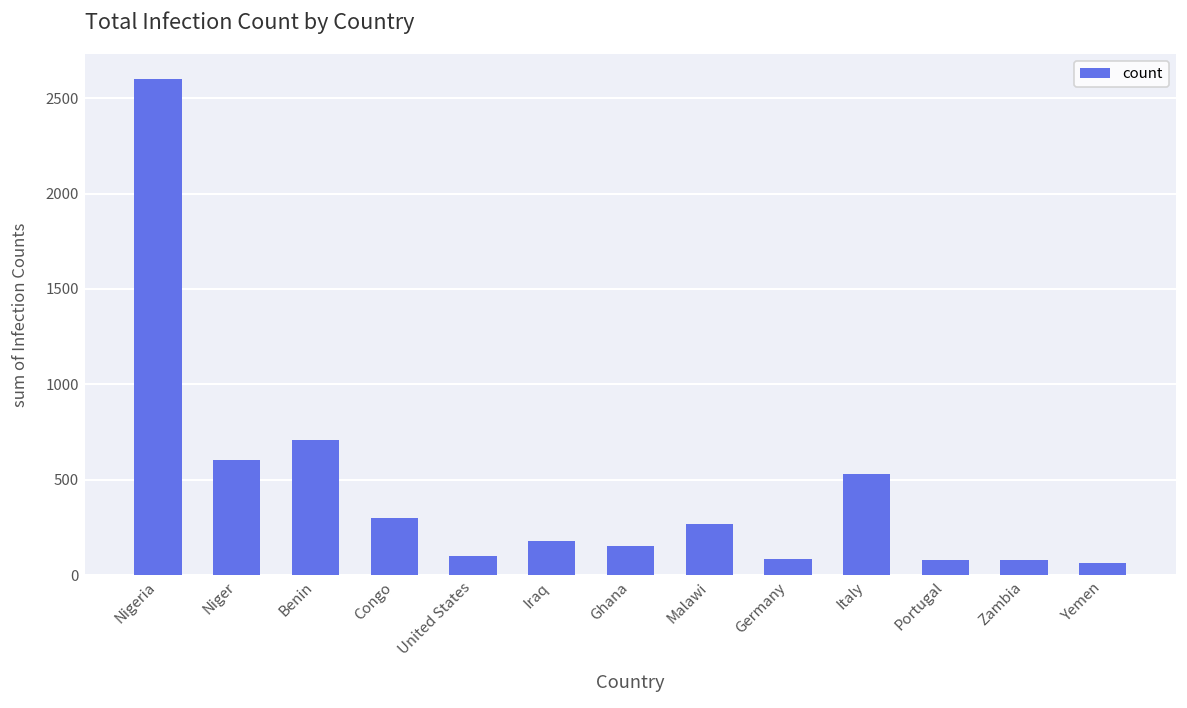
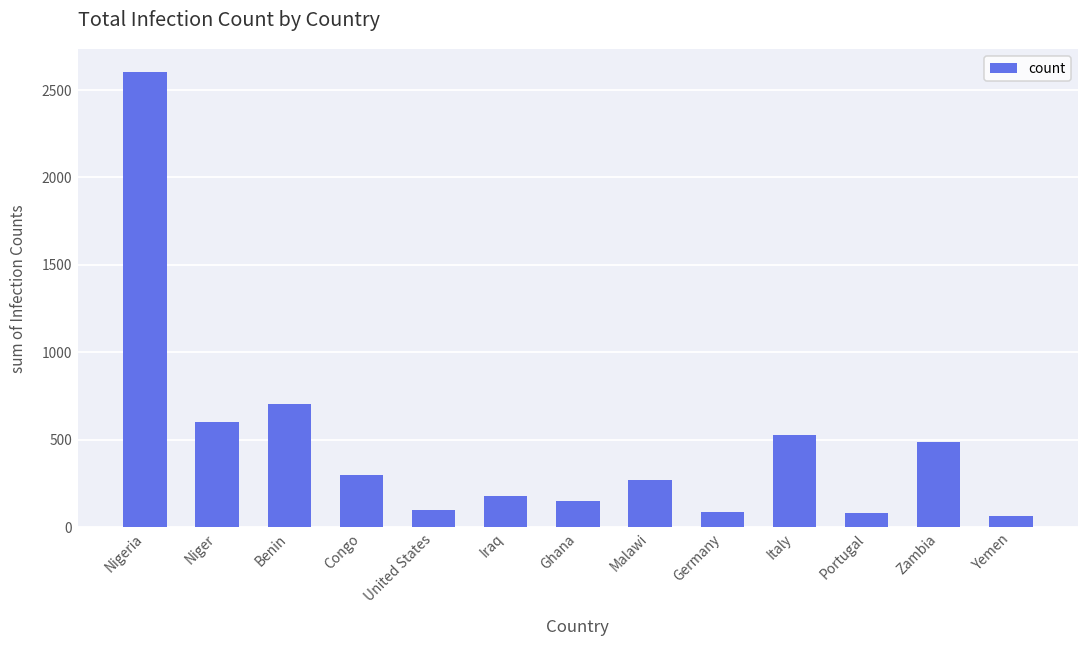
Zambia: 80 -> 490
